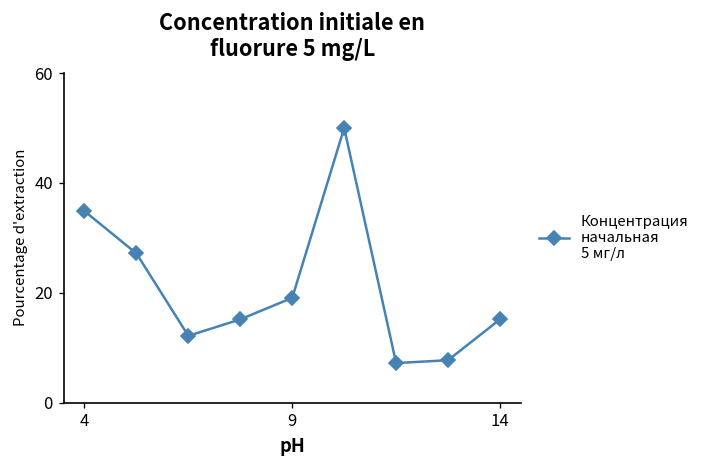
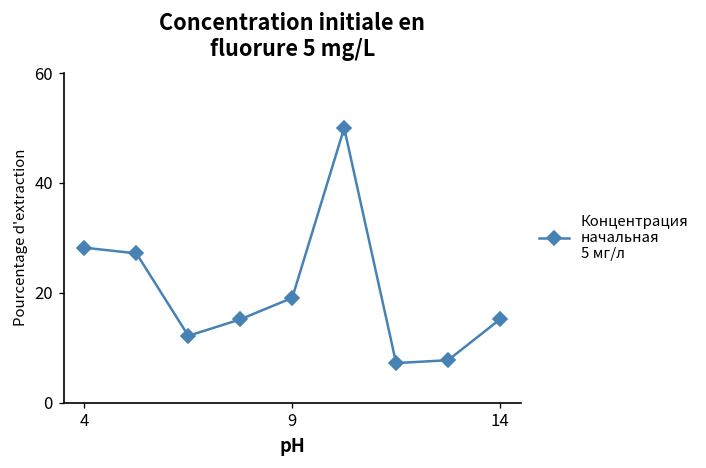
4: 35 -> 28
